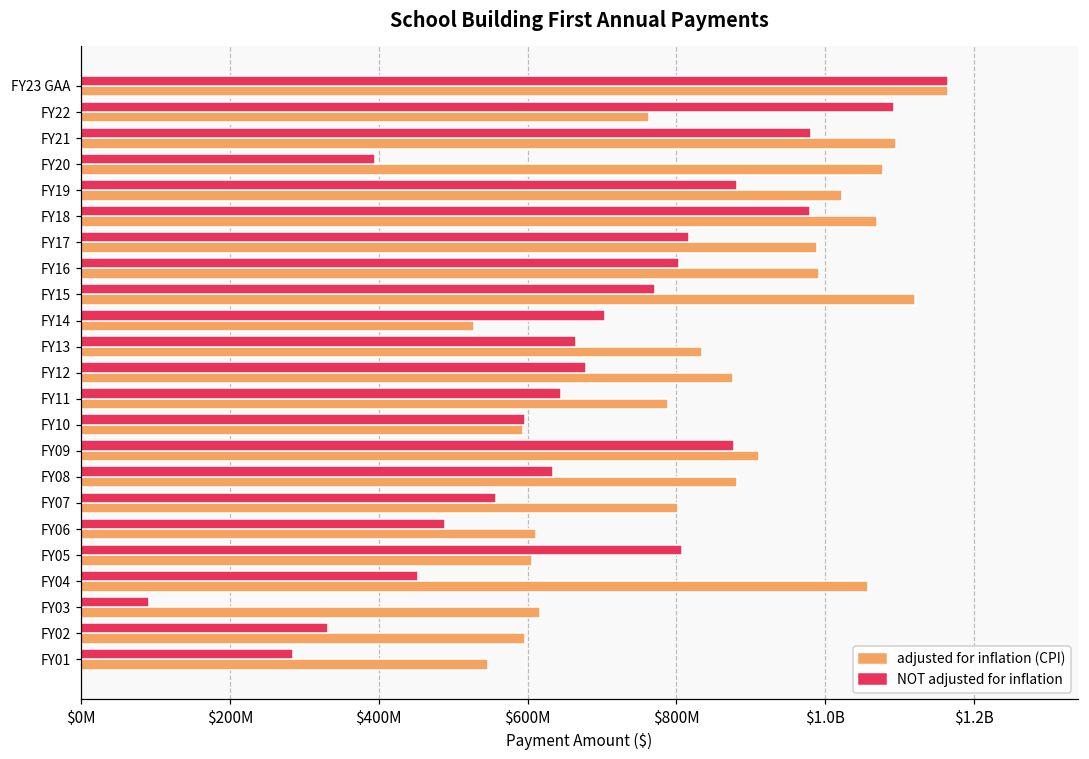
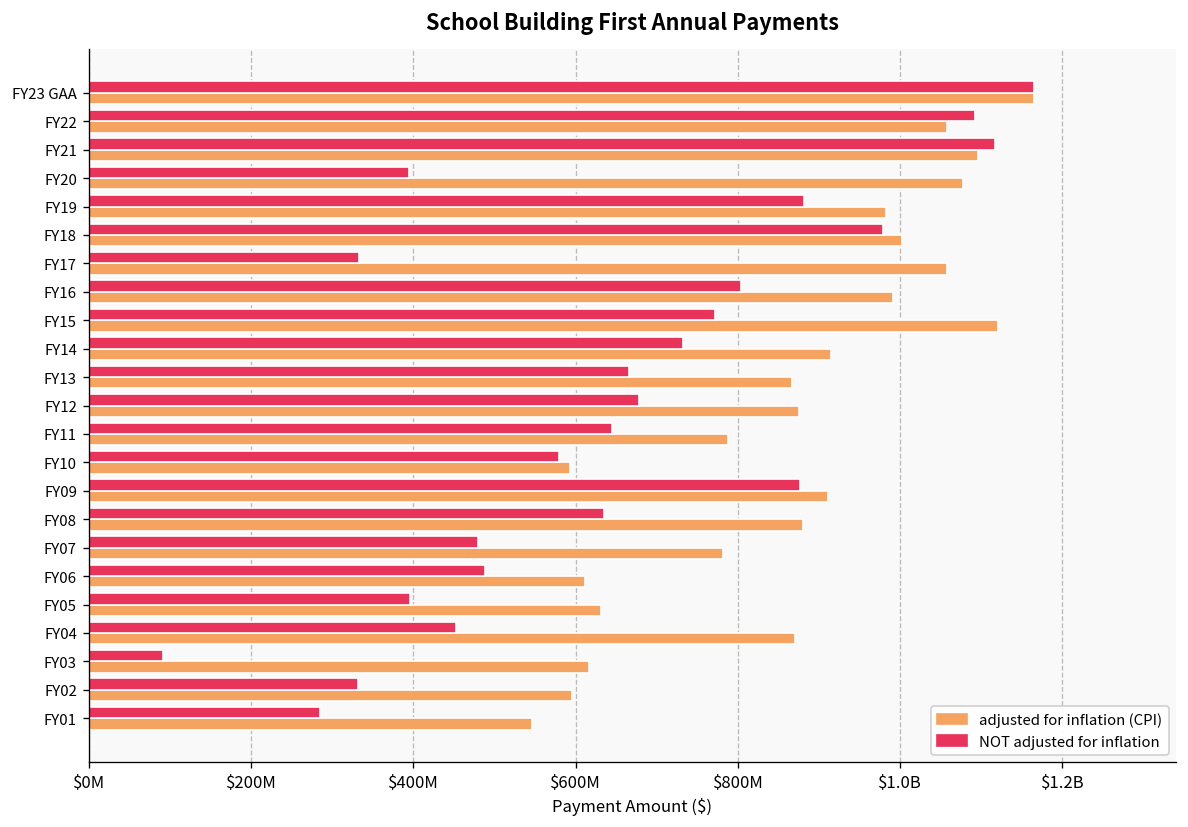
adjusted for inflation (CPI), FY22: $760000000 -> $1060000000
NOT adjusted for inflation, FY21: $980000000 -> $1120000000
adjusted for inflation (CPI), FY19: $1020000000 -> $980000000
adjusted for inflation (CPI), FY18: $1070000000 -> $1000000000
NOT adjusted for inflation, FY17: $820000000 -> $330000000
adjusted for inflation (CPI), FY17: $990000000 -> $1060000000
NOT adjusted for inflation, FY14: $700000000 -> $730000000
adjusted for inflation (CPI), FY14: $530000000 -> $920000000
adjusted for inflation (CPI), FY13: $830000000 -> $870000000
NOT adjusted for inflation, FY10: $600000000 -> $580000000
NOT adjusted for inflation, FY07: $560000000 -> $480000000
adjusted for inflation (CPI), FY07: $800000000 -> $780000000
NOT adjusted for inflation, FY05: $810000000 -> $400000000
adjusted for inflation (CPI), FY05: $610000000 -> $630000000
adjusted for inflation (CPI), FY04: $1060000000 -> $870000000
